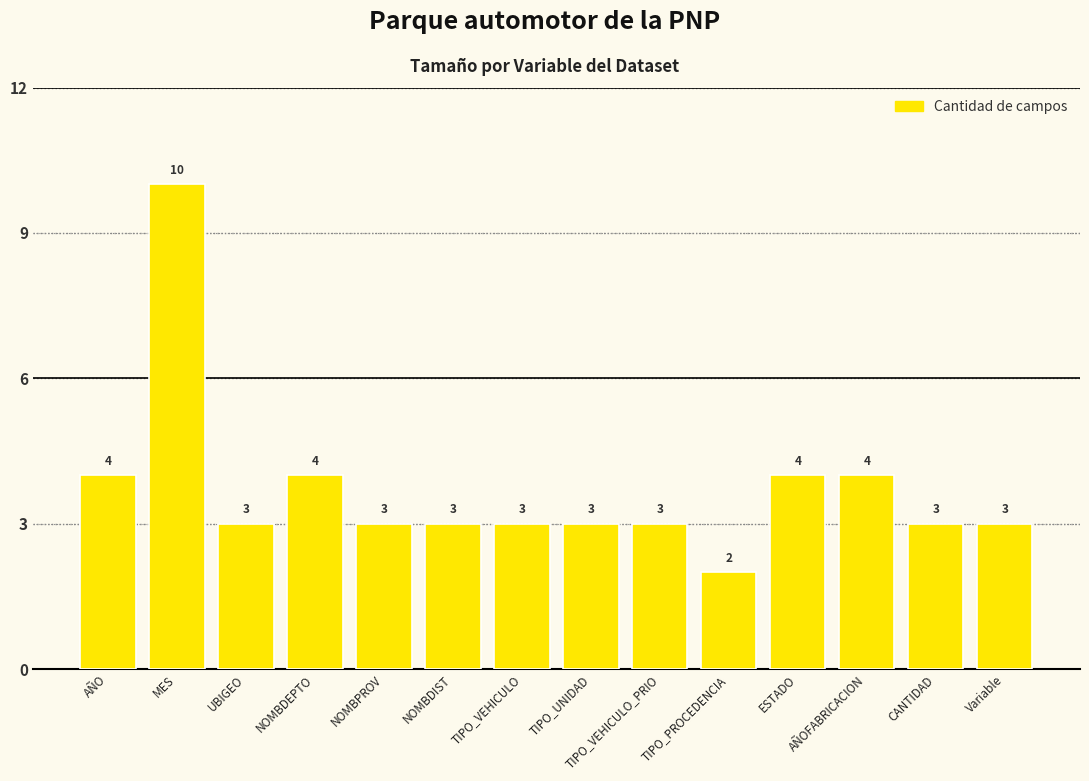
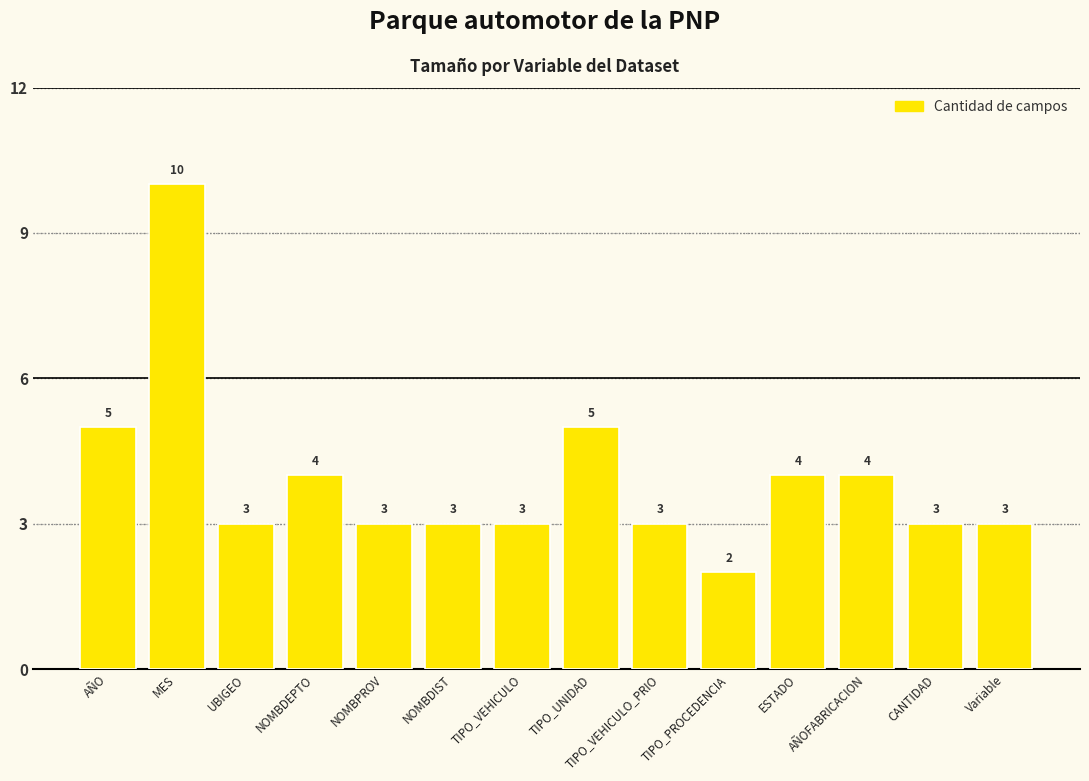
AÑO: 4 -> 5
TIPO_UNIDAD: 3 -> 5
